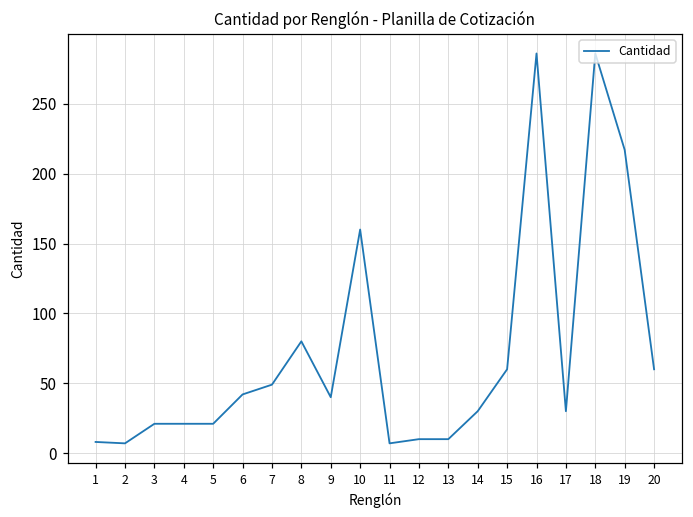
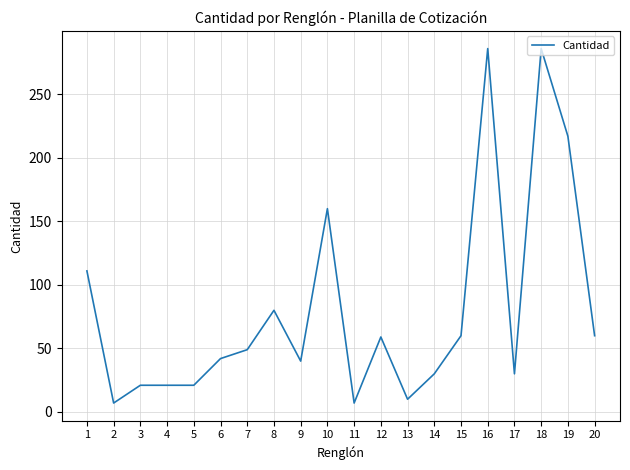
1: 8 -> 111
12: 10 -> 59
